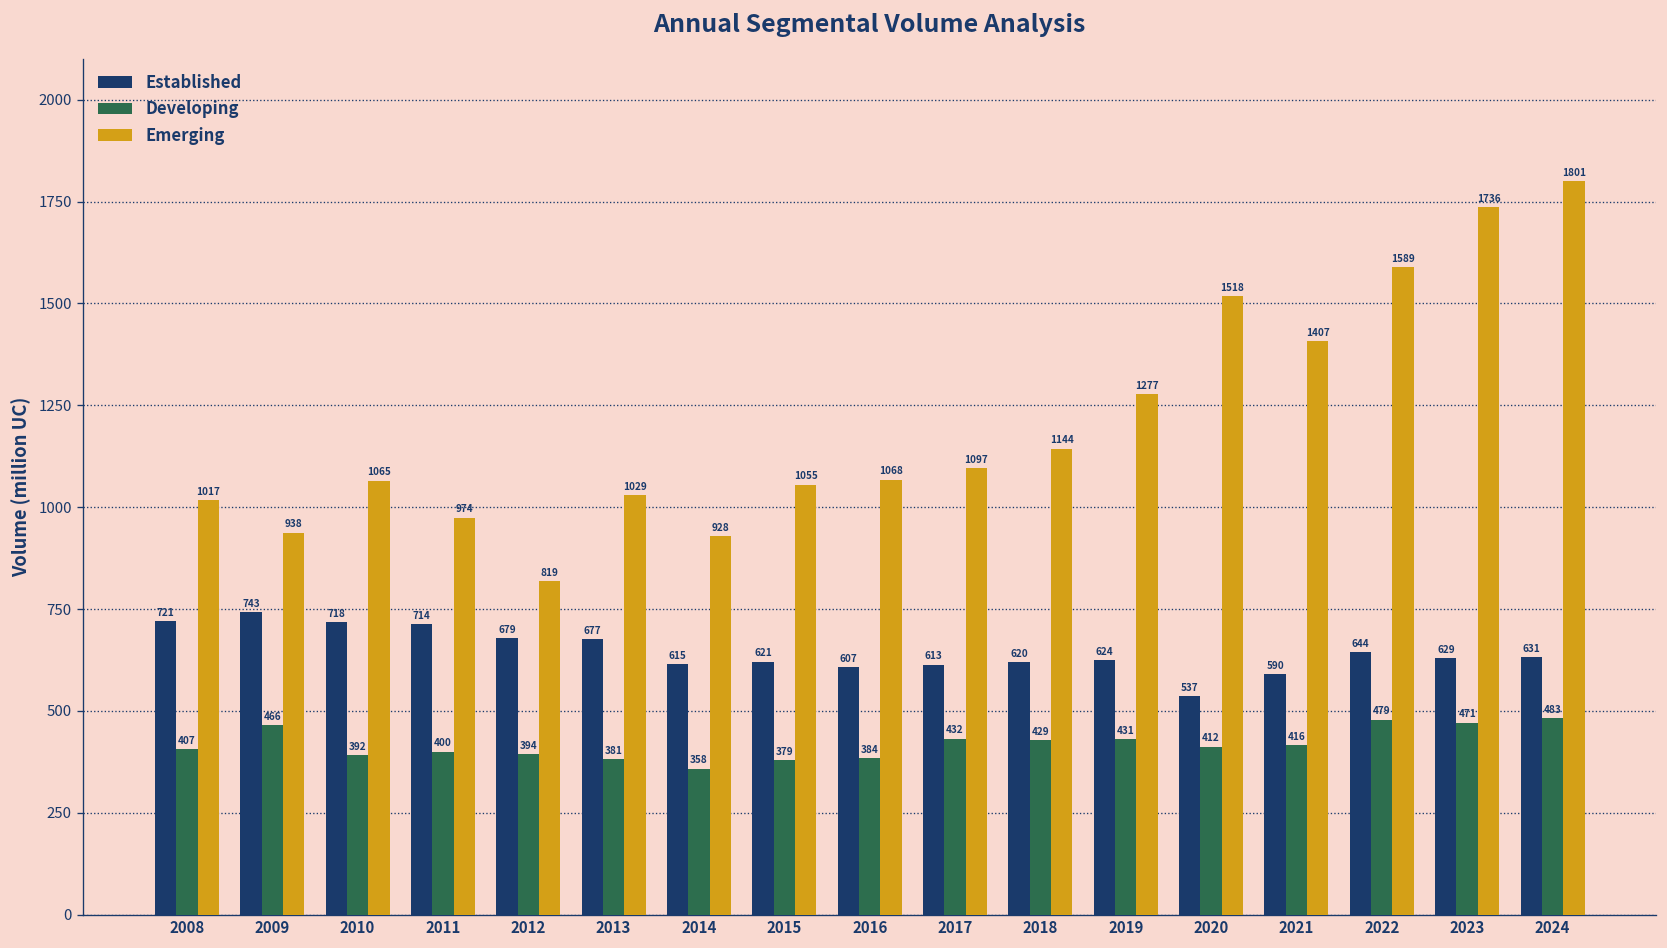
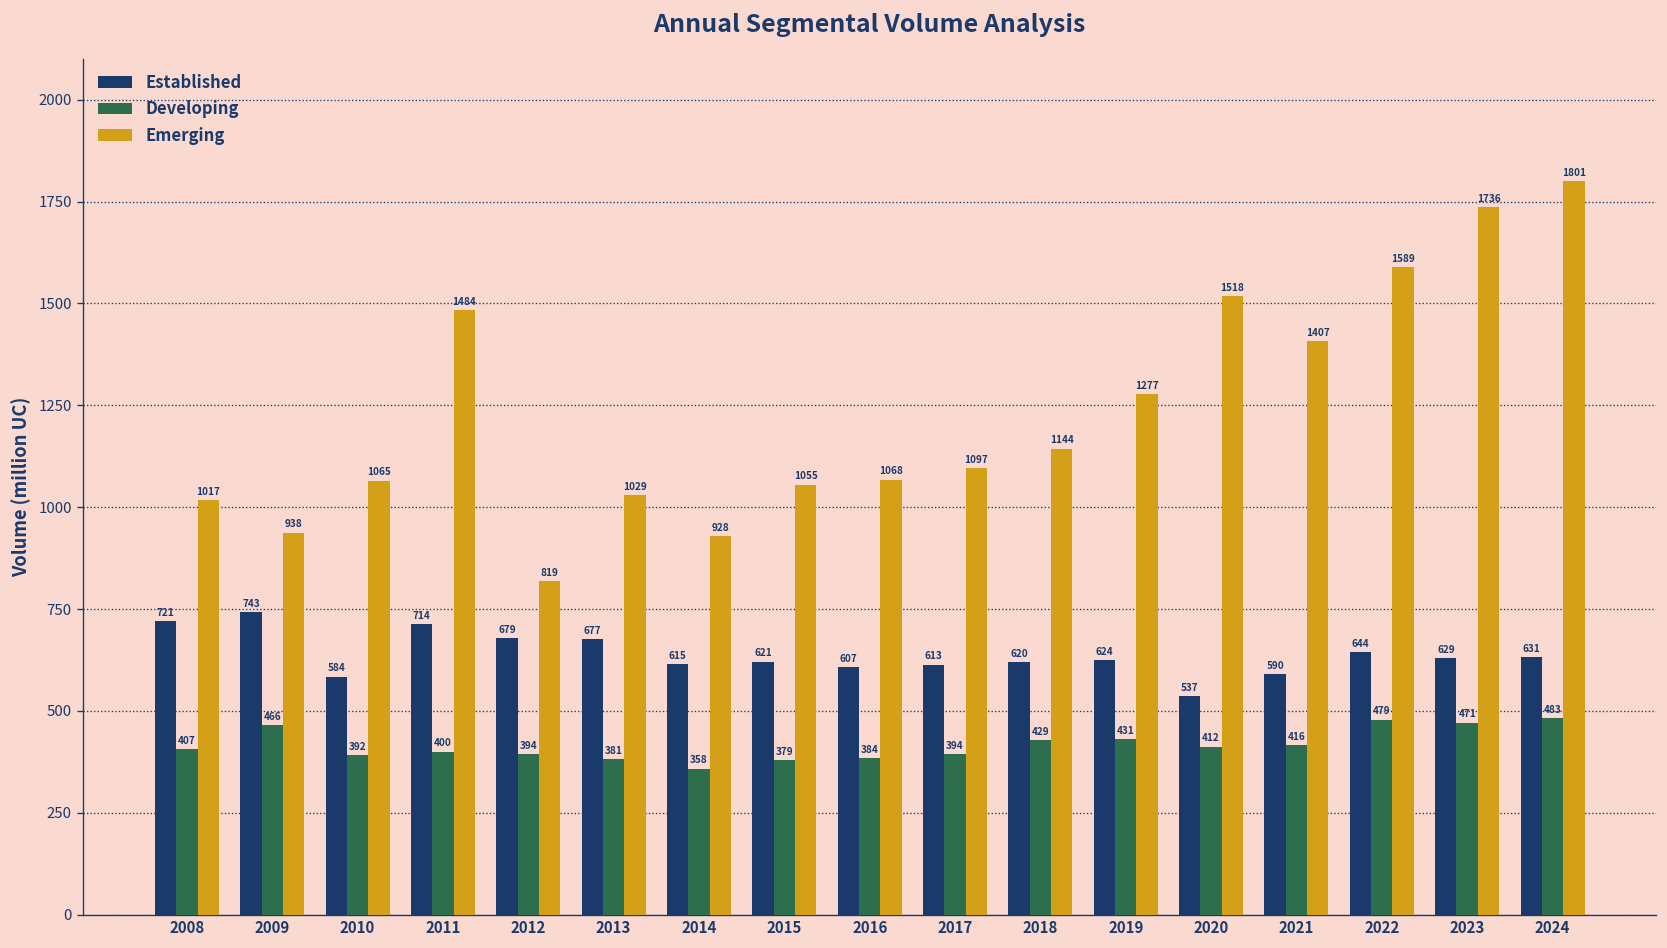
Established, 2010: 718 -> 584
Emerging, 2011: 974 -> 1484
Developing, 2017: 432 -> 394
